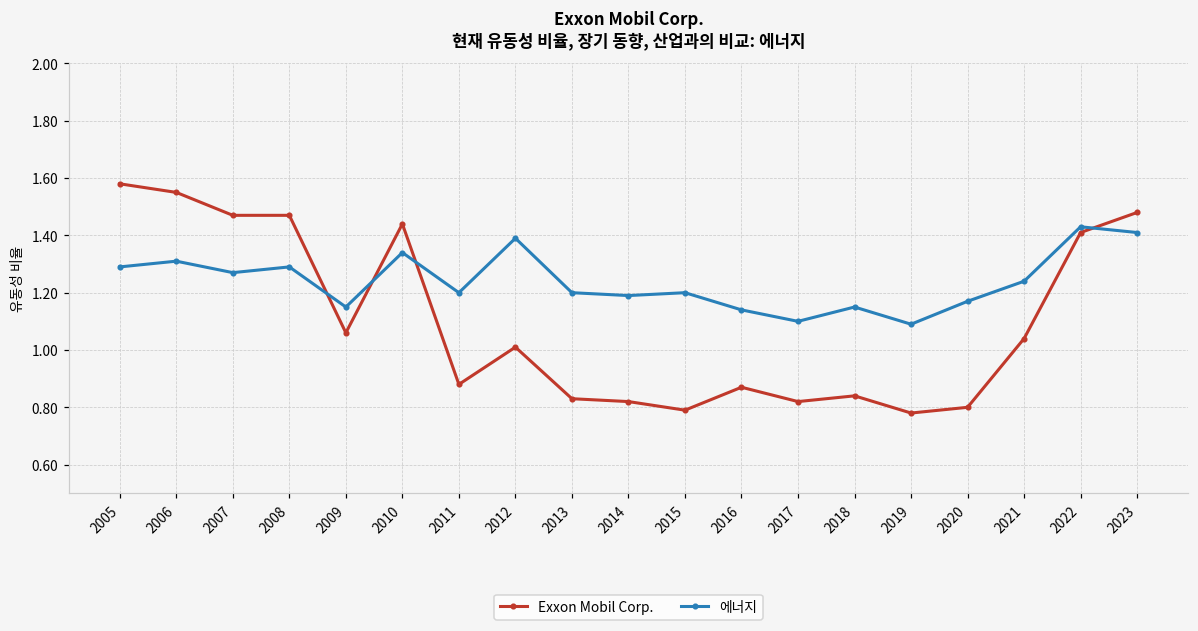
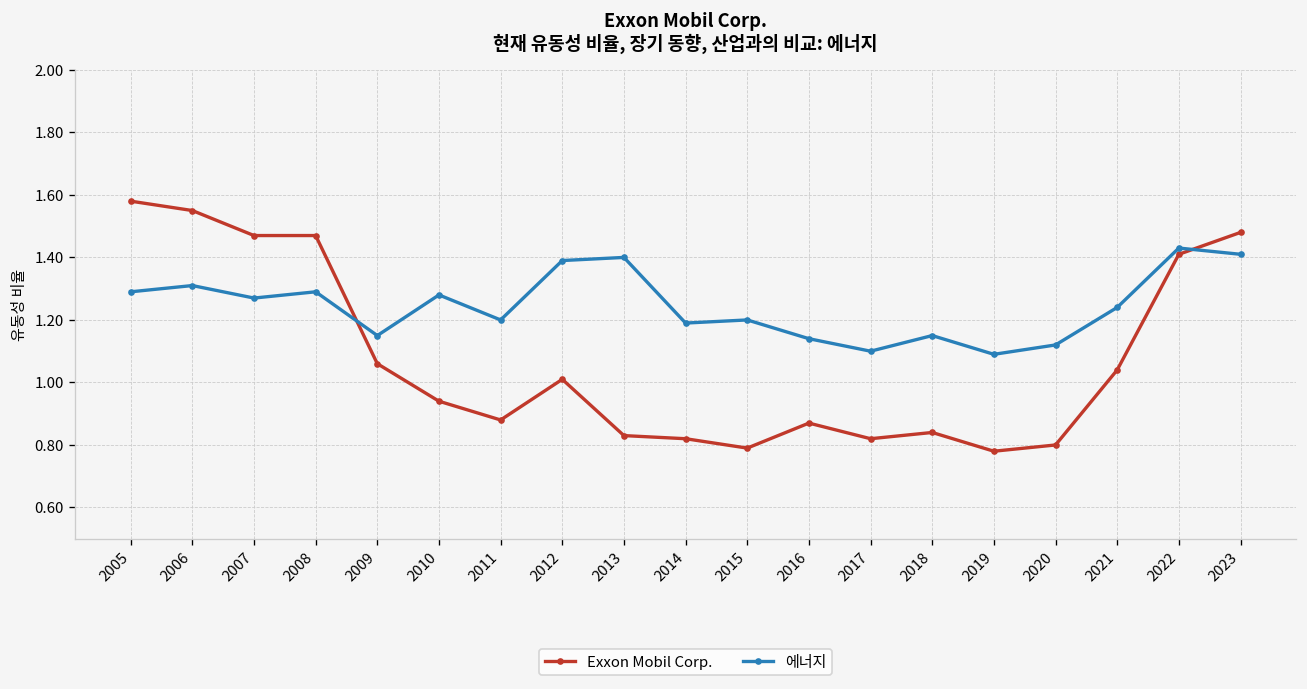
Exxon Mobil Corp., 2010: 1.44 -> 0.94
에너지, 2010: 1.34 -> 1.28
에너지, 2013: 1.2 -> 1.4
에너지, 2020: 1.17 -> 1.12
